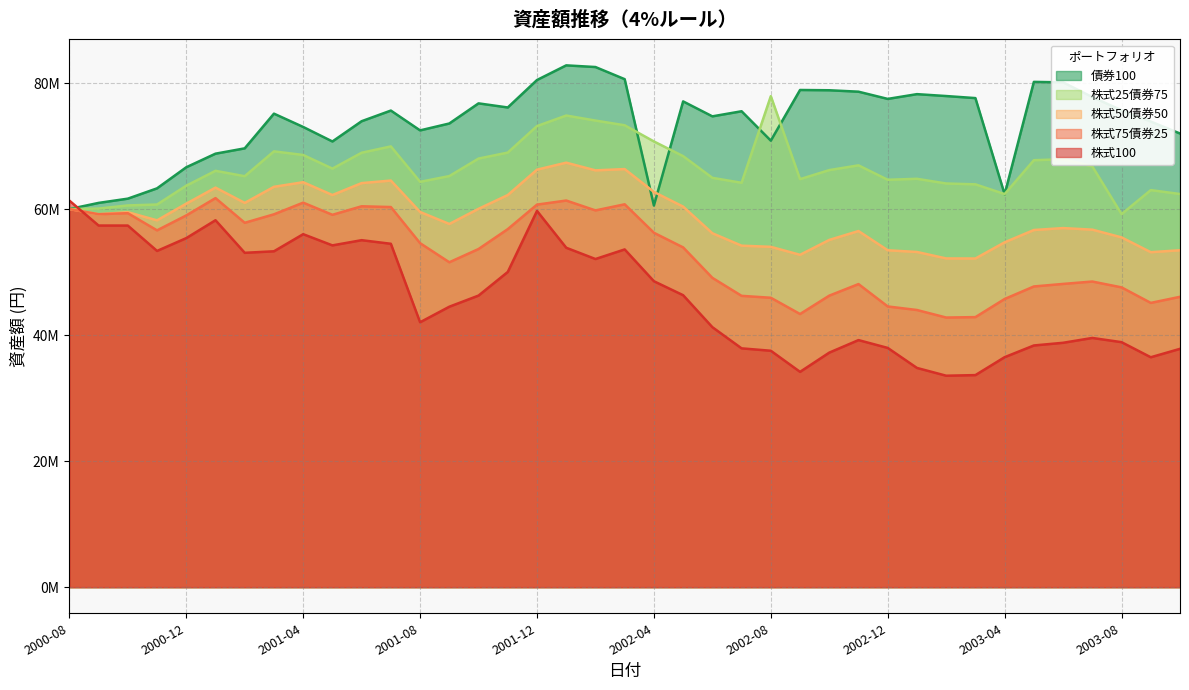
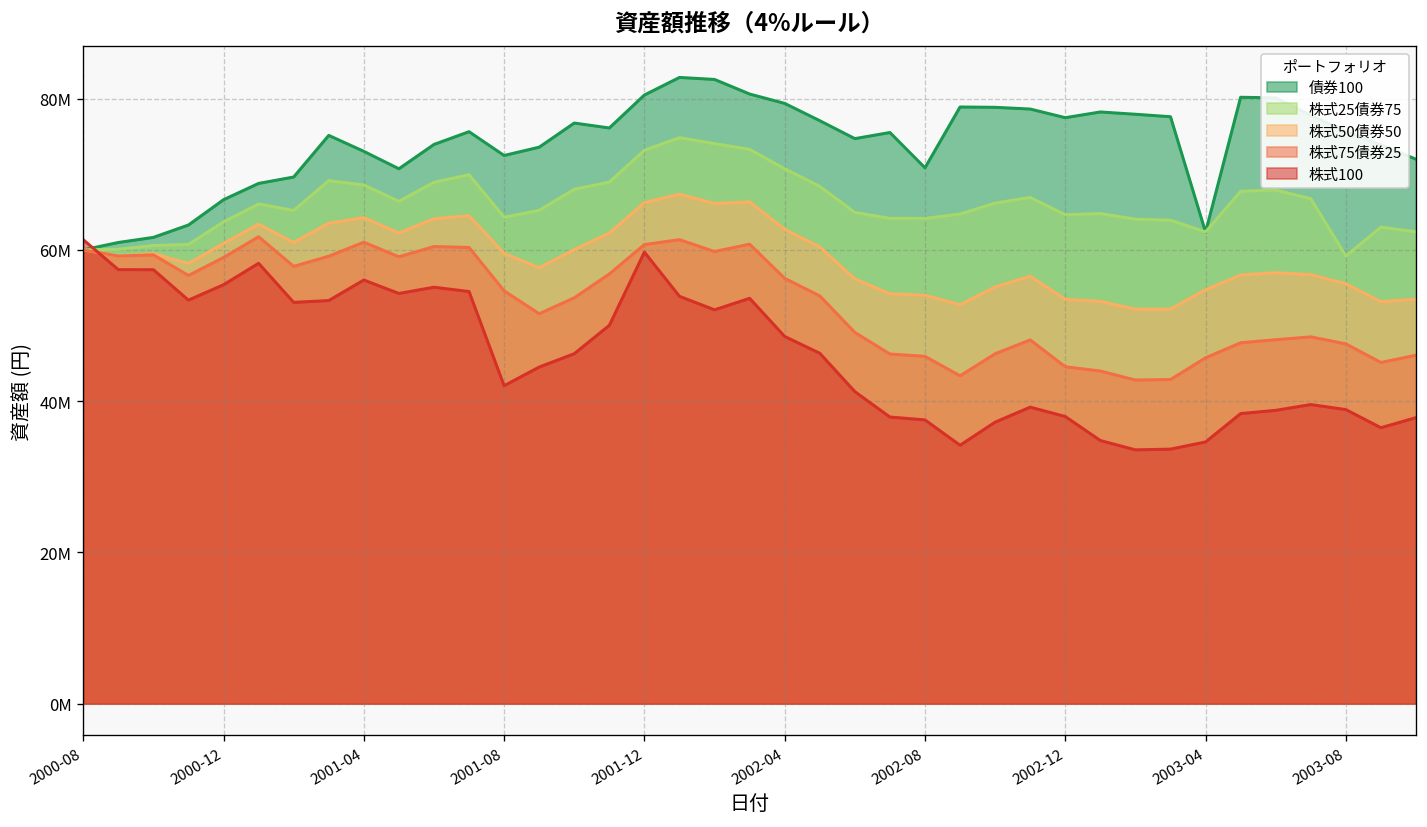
債券100, 2002-04: 61000000 -> 79000000
株式25債券75, 2002-08: 78000000 -> 64000000
株式100, 2003-04: 36000000 -> 35000000
